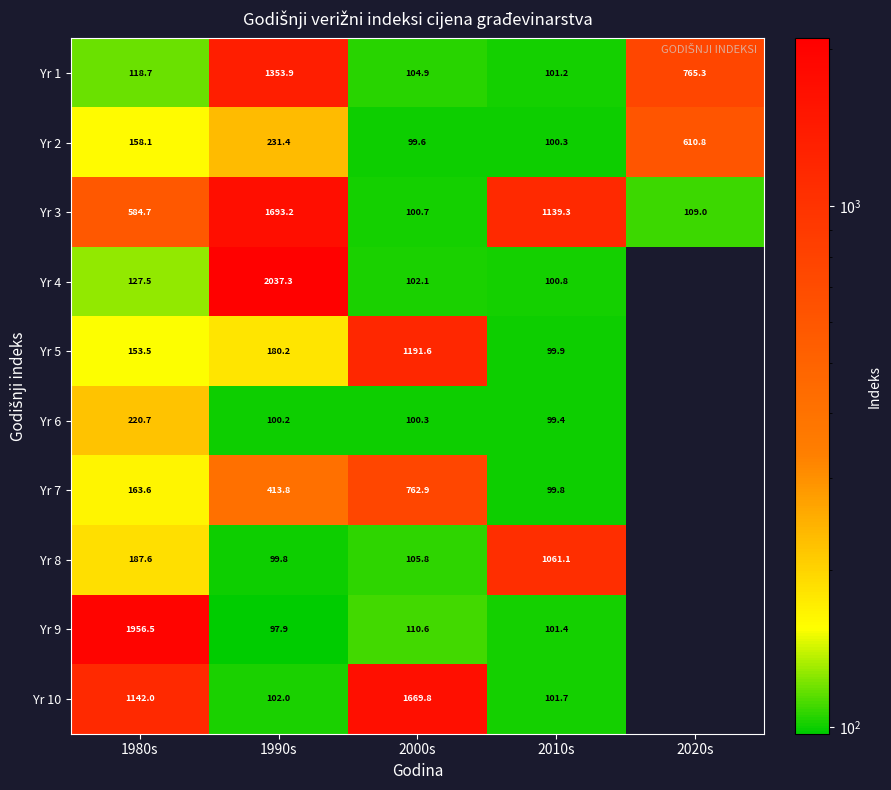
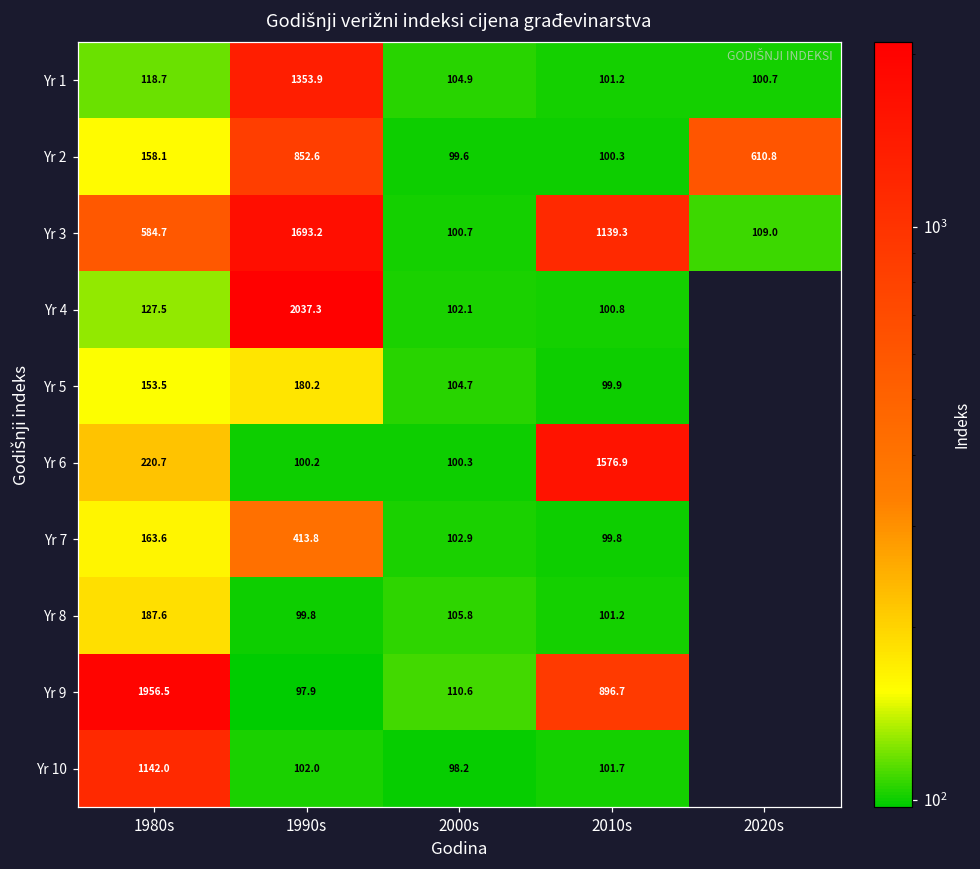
Yr 1, 2020s: 765.3 -> 100.7
Yr 2, 1990s: 231.4 -> 852.6
Yr 5, 2000s: 1191.6 -> 104.7
Yr 6, 2010s: 99.4 -> 1576.9
Yr 7, 2000s: 762.9 -> 102.9
Yr 8, 2010s: 1061.1 -> 101.2
Yr 9, 2010s: 101.4 -> 896.7
Yr 10, 2000s: 1669.8 -> 98.2
